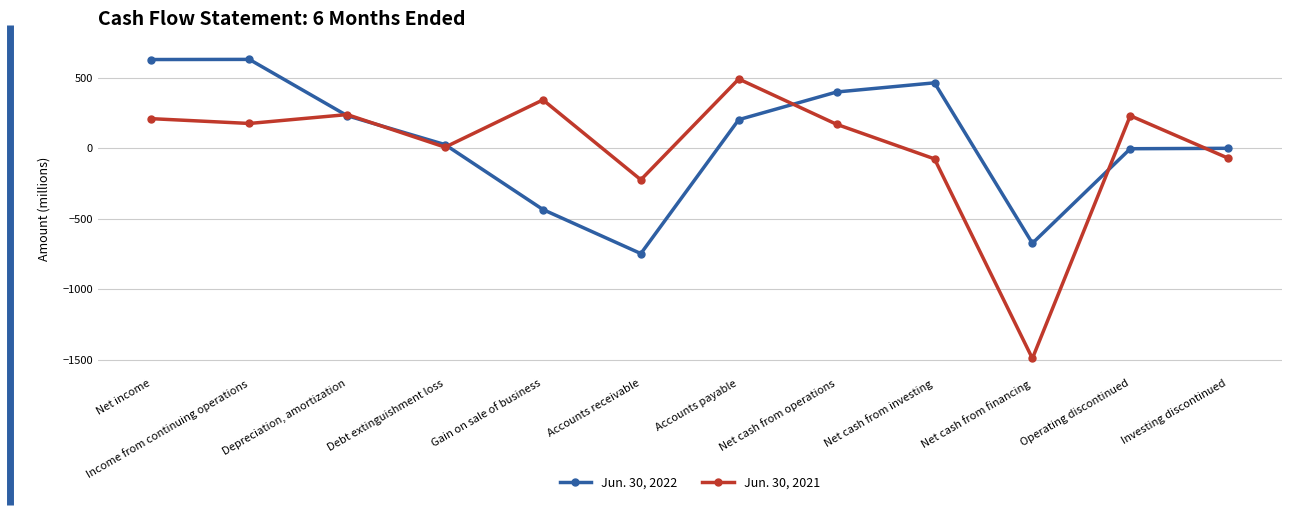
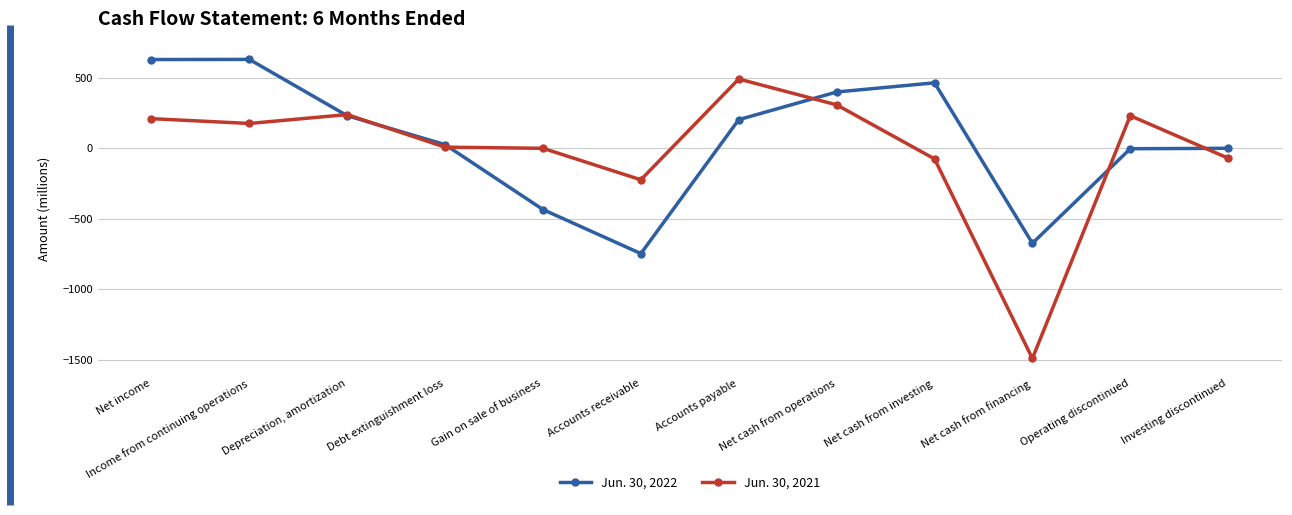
Jun. 30, 2021, Gain on sale of business: 340 -> 0
Jun. 30, 2021, Net cash from operations: 170 -> 310
